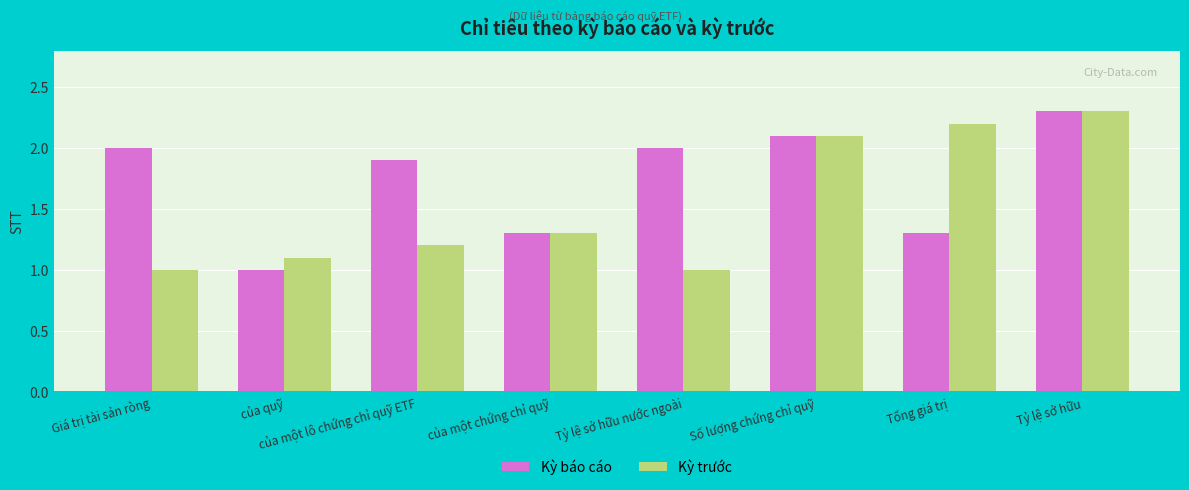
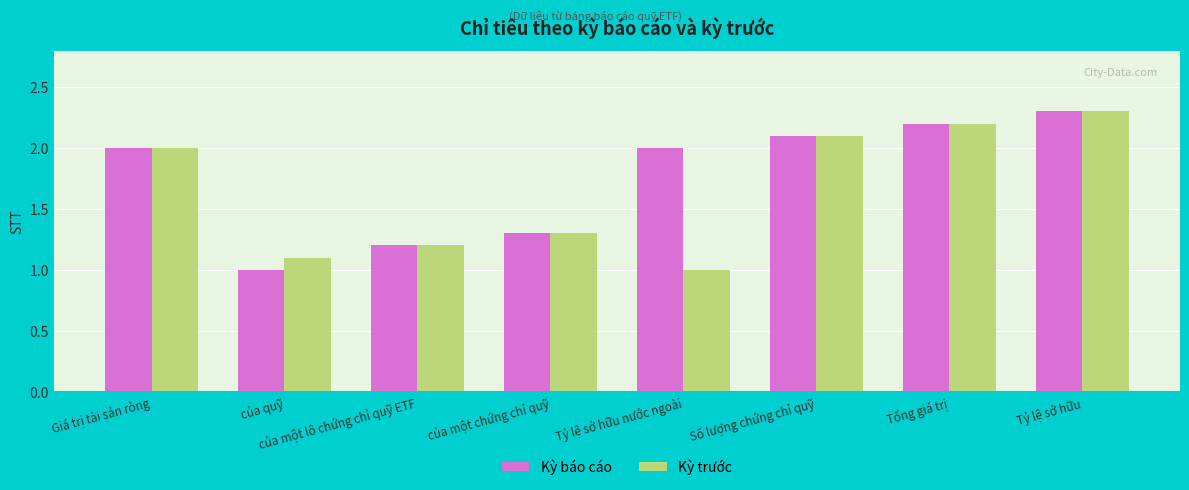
Kỳ trước, Giá trị tài sản ròng: 1 -> 2
Kỳ báo cáo, của một lô chứng chỉ quỹ ETF: 1.9 -> 1.2
Kỳ báo cáo, Tổng giá trị: 1.3 -> 2.2
